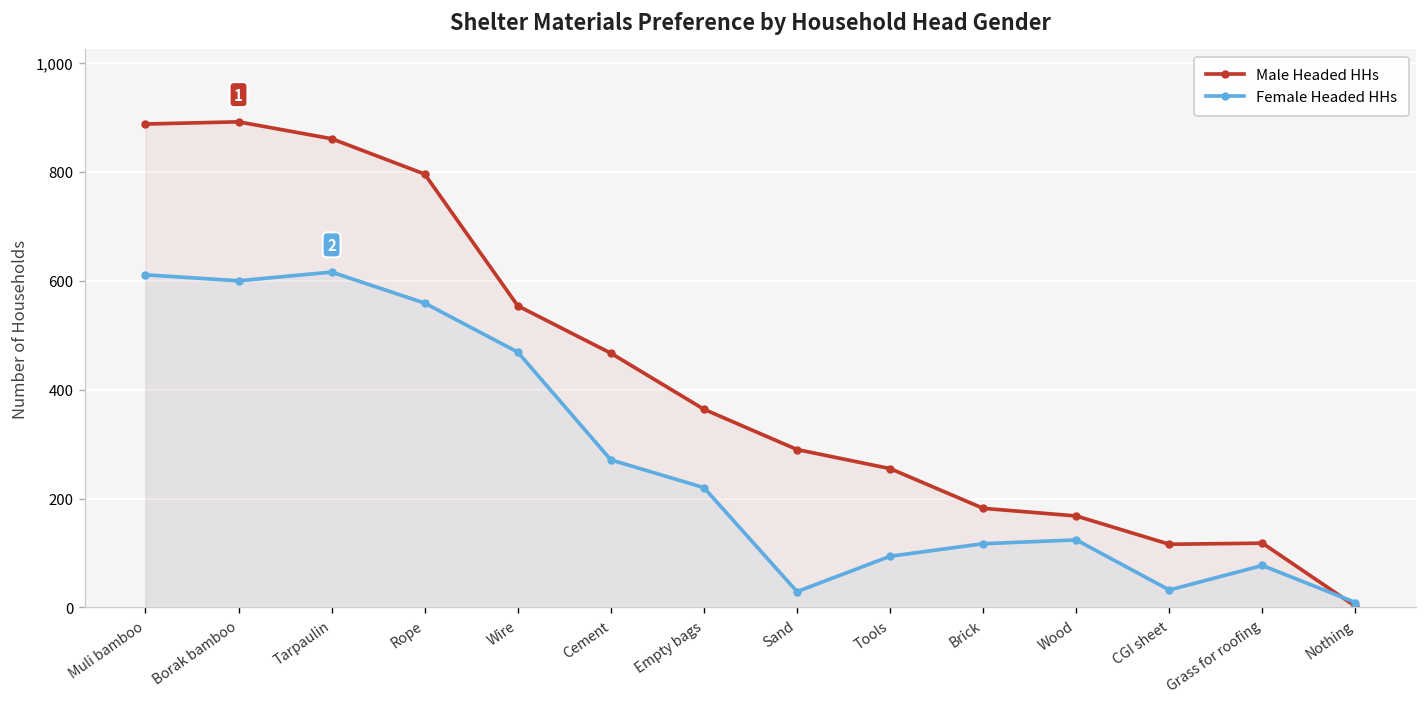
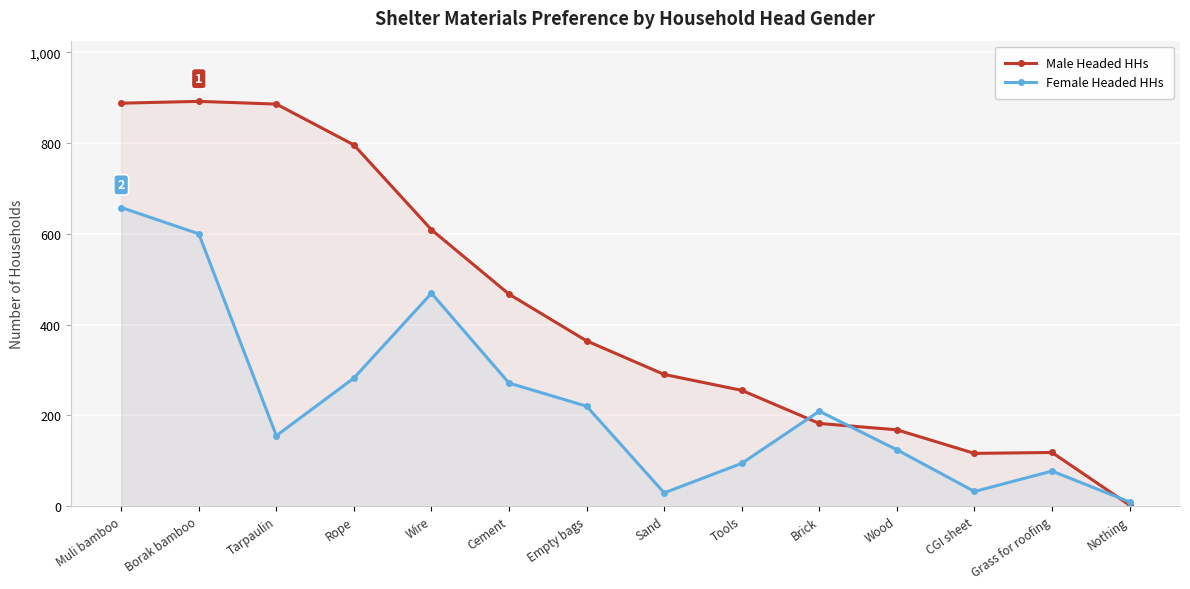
Female Headed HHs, Muli bamboo: 610 -> 660
Male Headed HHs, Tarpaulin: 860 -> 890
Female Headed HHs, Tarpaulin: 620 -> 160
Female Headed HHs, Rope: 560 -> 280
Male Headed HHs, Wire: 550 -> 610
Female Headed HHs, Brick: 120 -> 210
